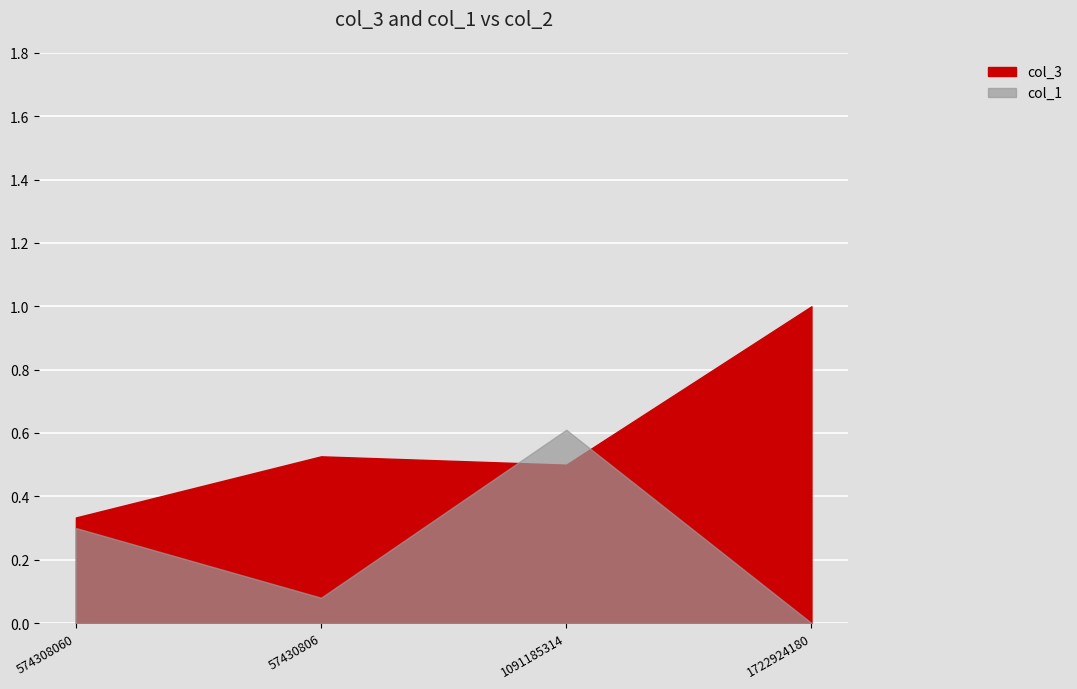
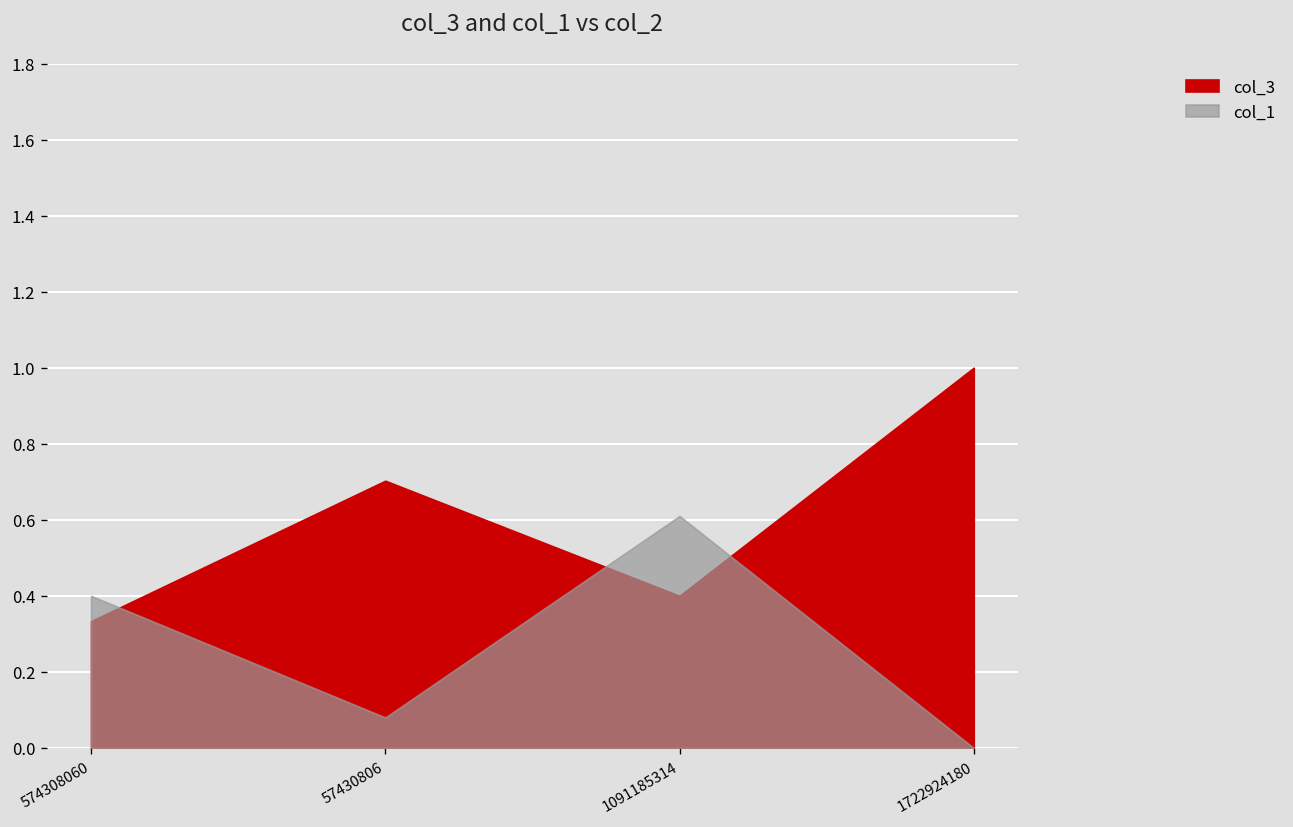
col_1, 574308060: 0.3 -> 0.4
col_3, 57430806: 0.53 -> 0.70
col_3, 1091185314: 0.5 -> 0.4
